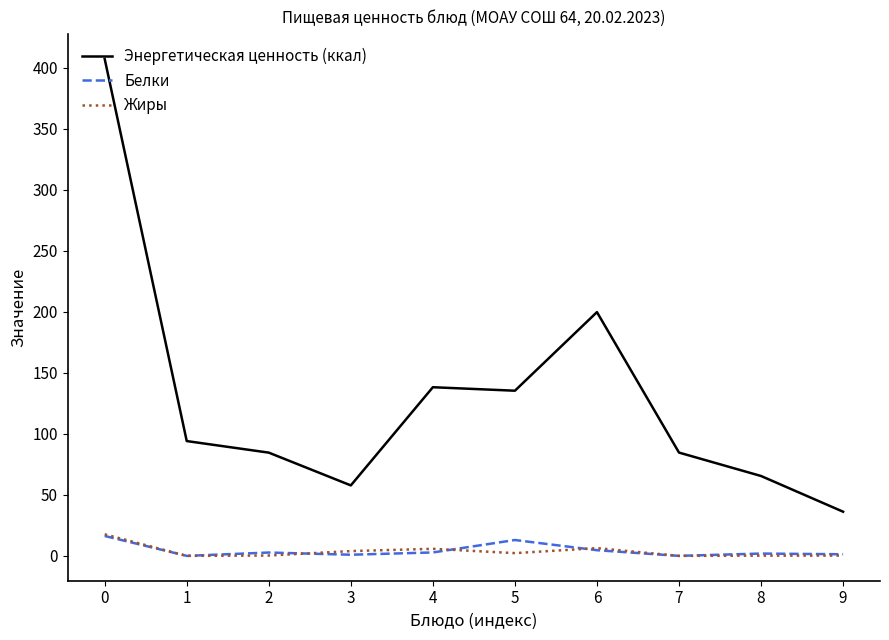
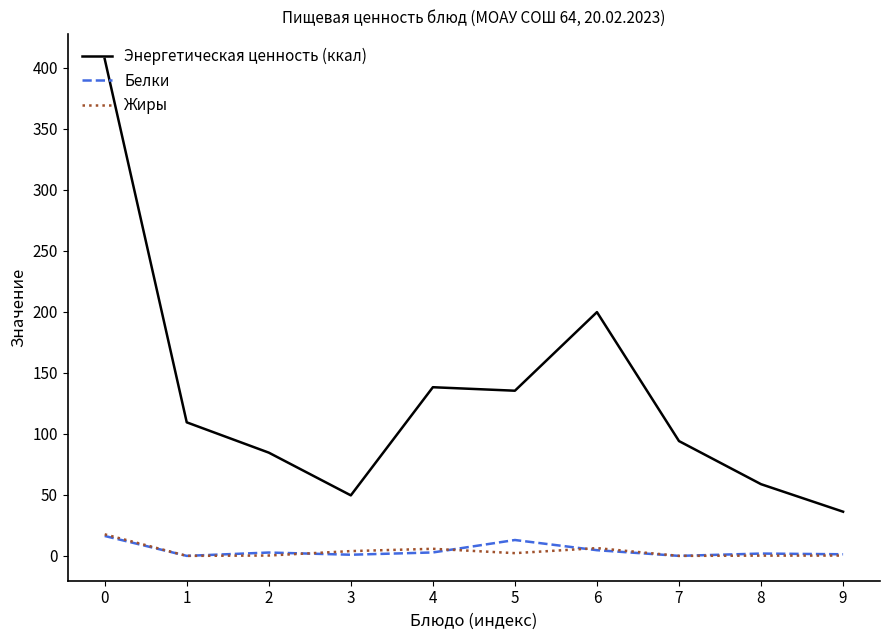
Энергетическая ценность (ккал), 1: 94 -> 109
Энергетическая ценность (ккал), 3: 58 -> 50
Энергетическая ценность (ккал), 7: 85 -> 94
Энергетическая ценность (ккал), 8: 65 -> 59
